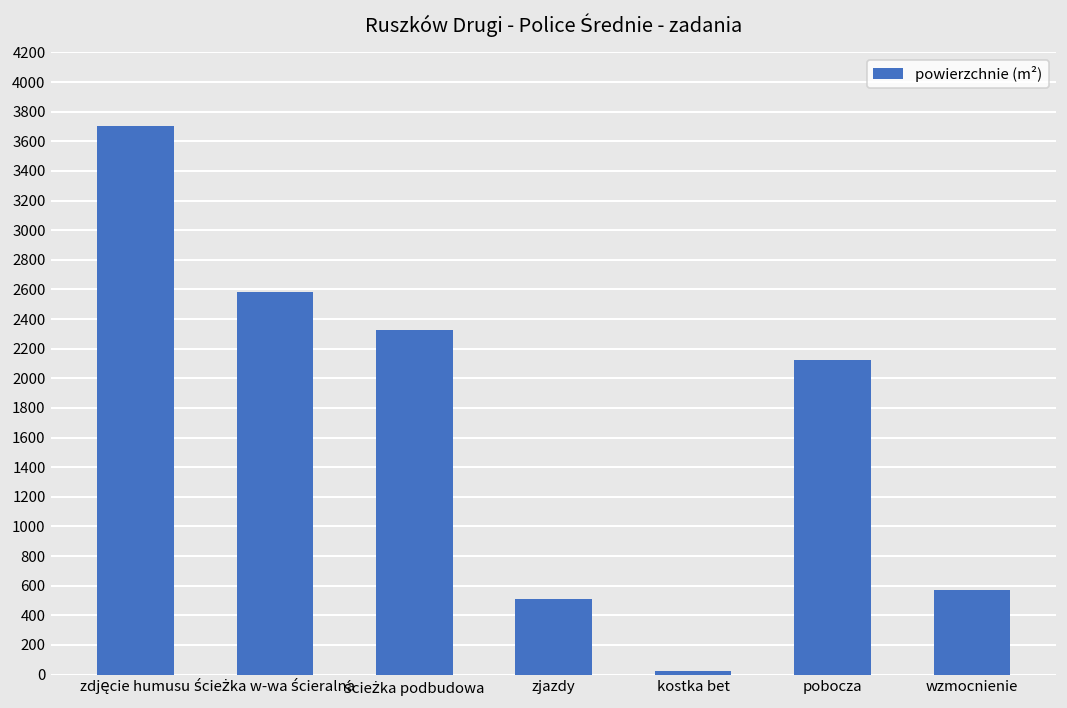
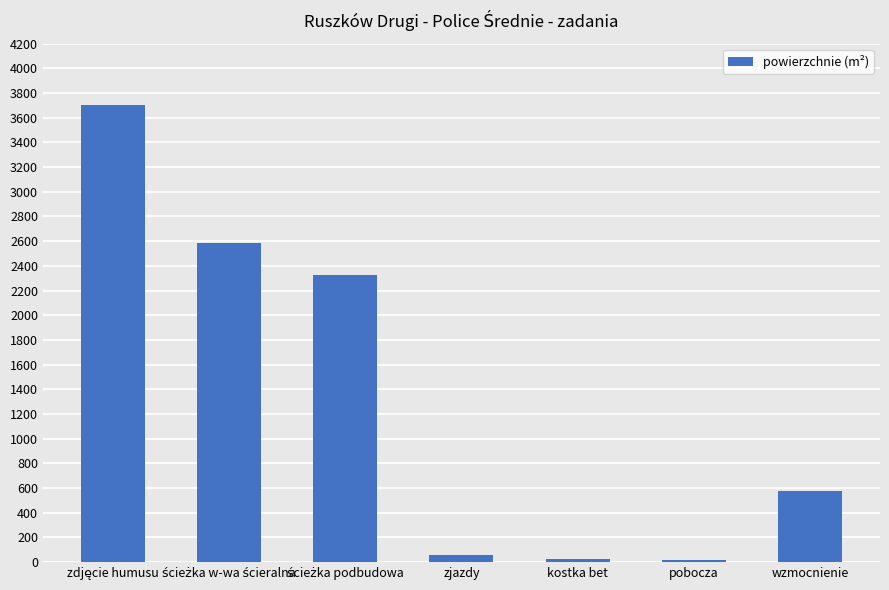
zjazdy: 510 -> 60
pobocza: 2120 -> 20
